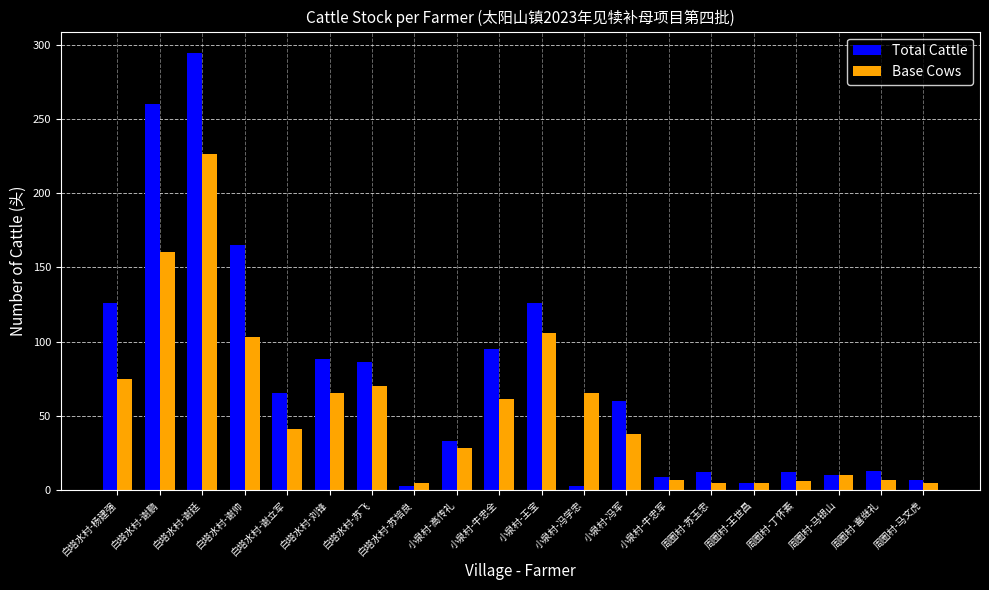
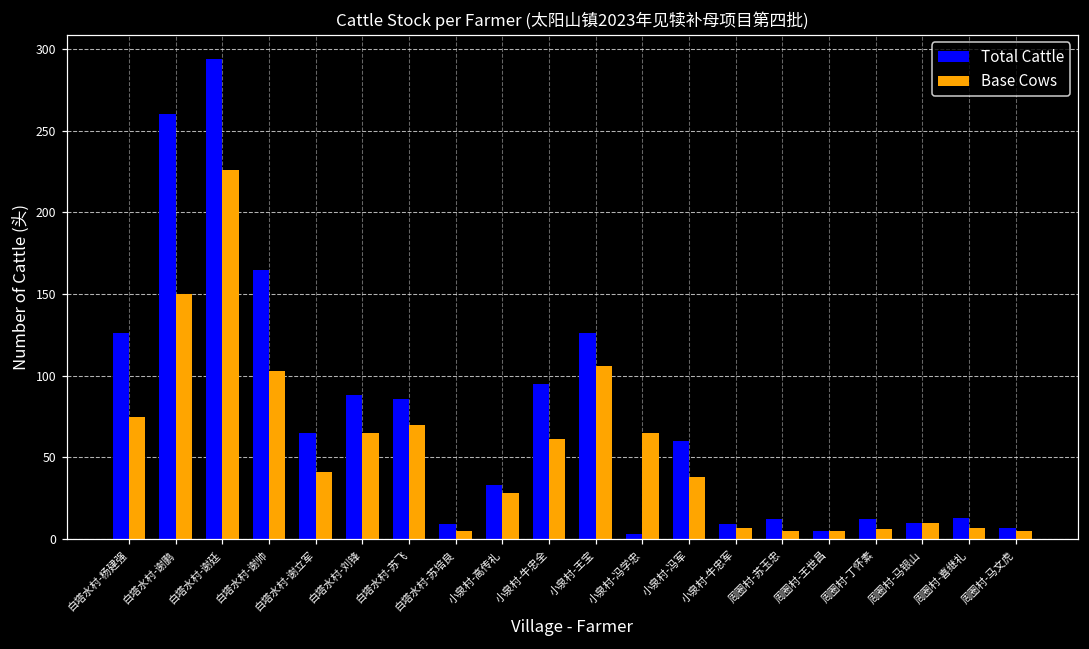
Base Cows, 白塔水村-谢鹏: 160 -> 150
Total Cattle, 白塔水村-苏培良: 3 -> 9
